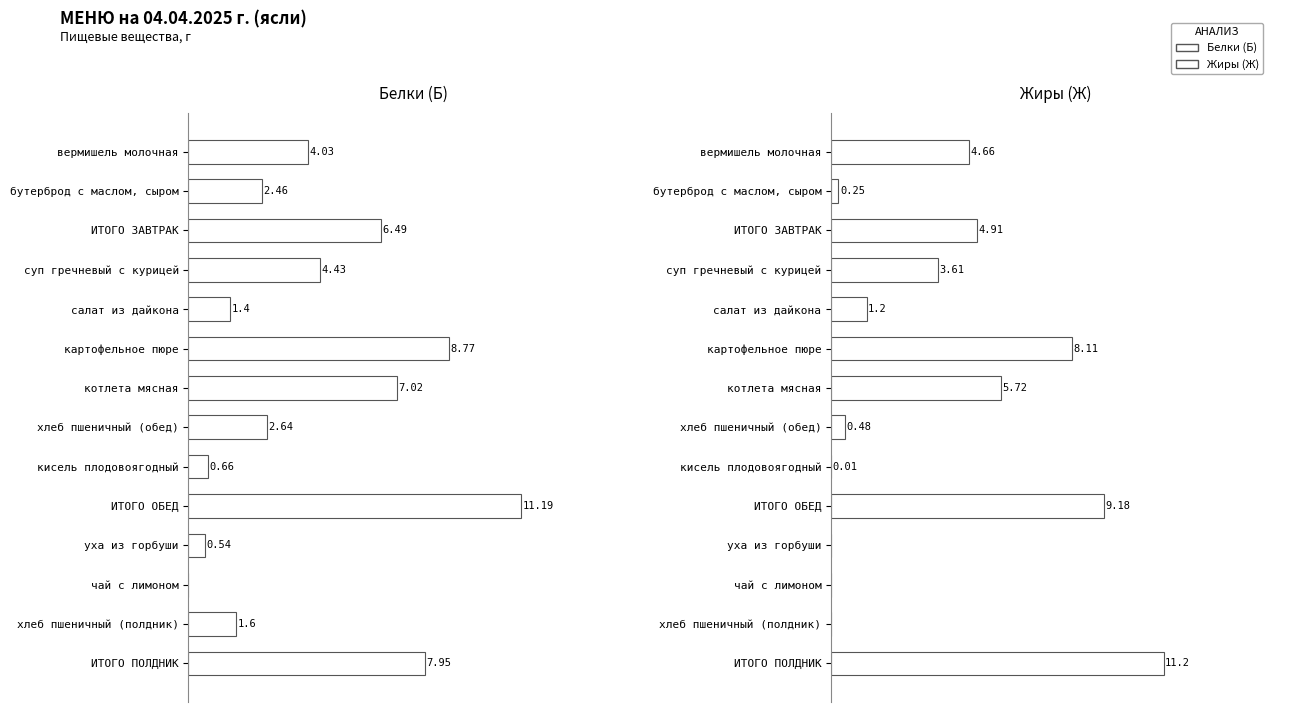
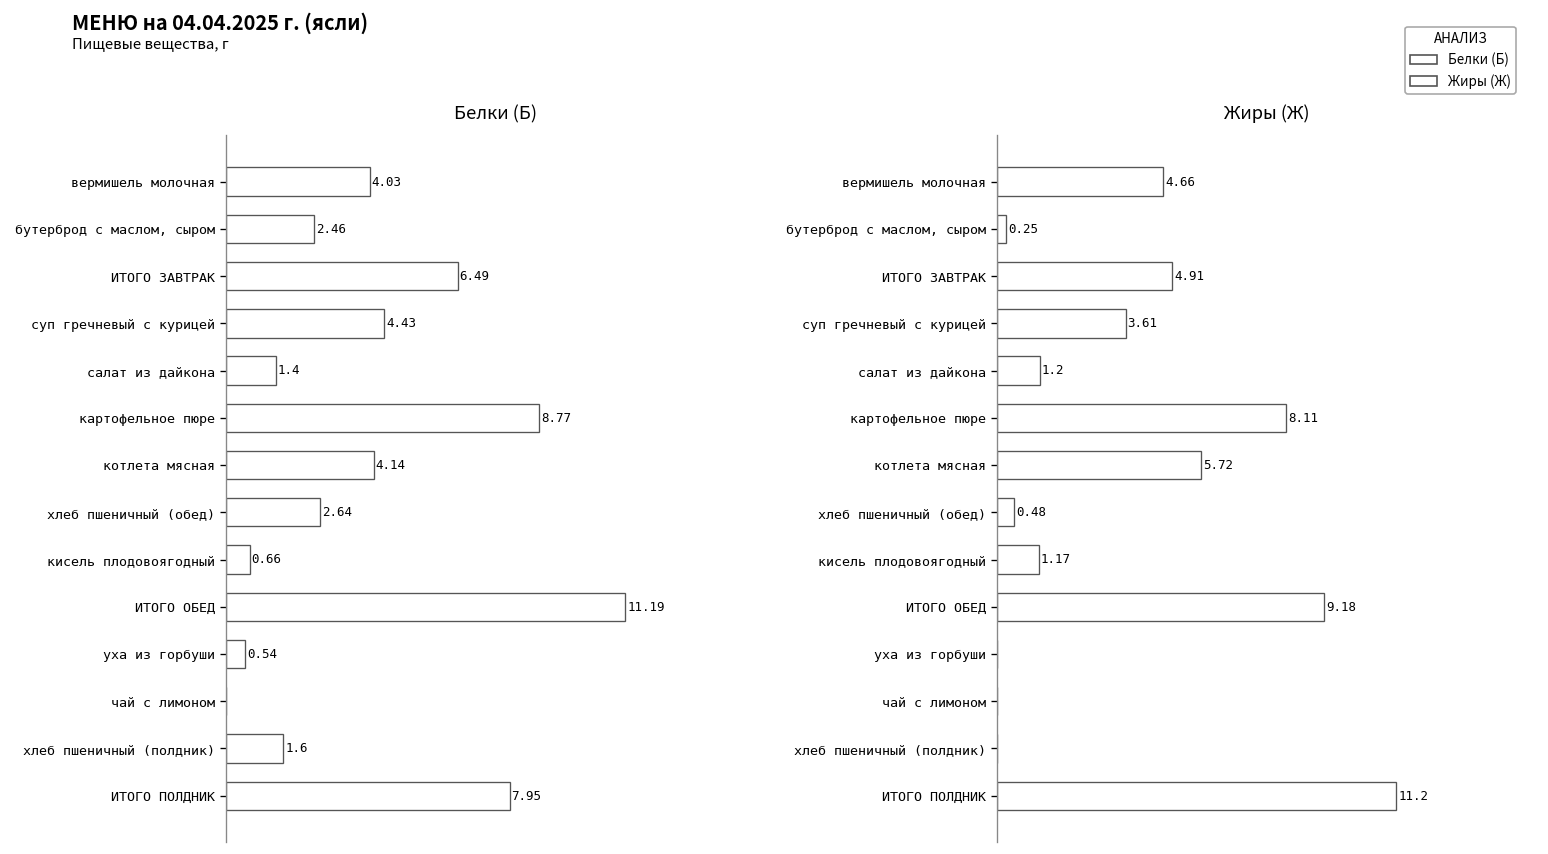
Белки (Б), котлета мясная: 7.02 -> 4.14
Жиры (Ж), кисель плодовоягодный: 0.01 -> 1.17
